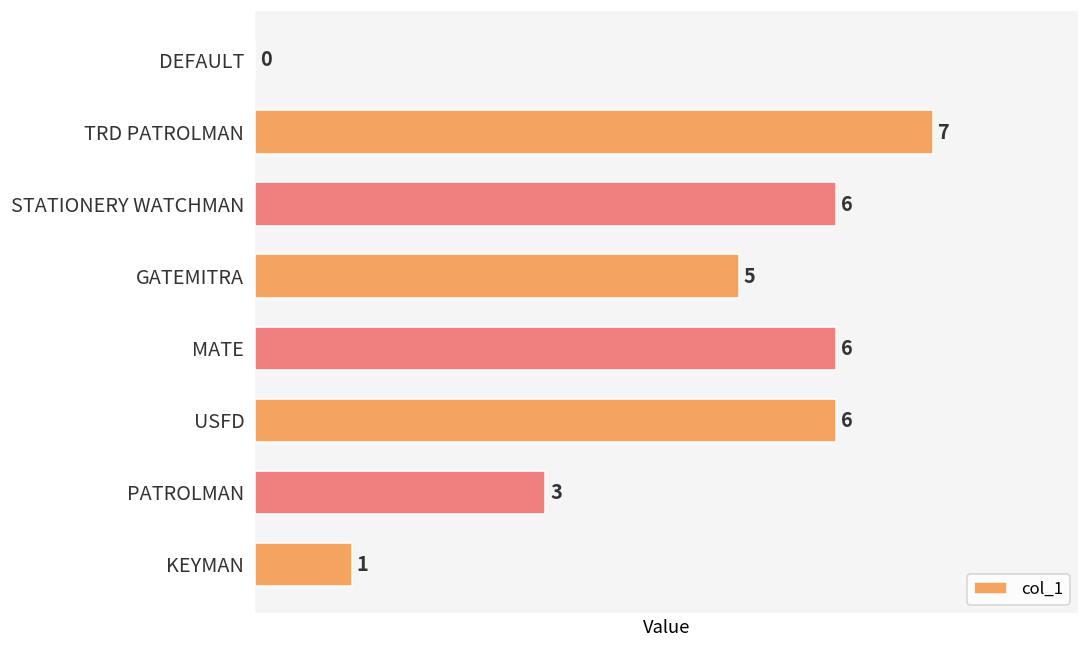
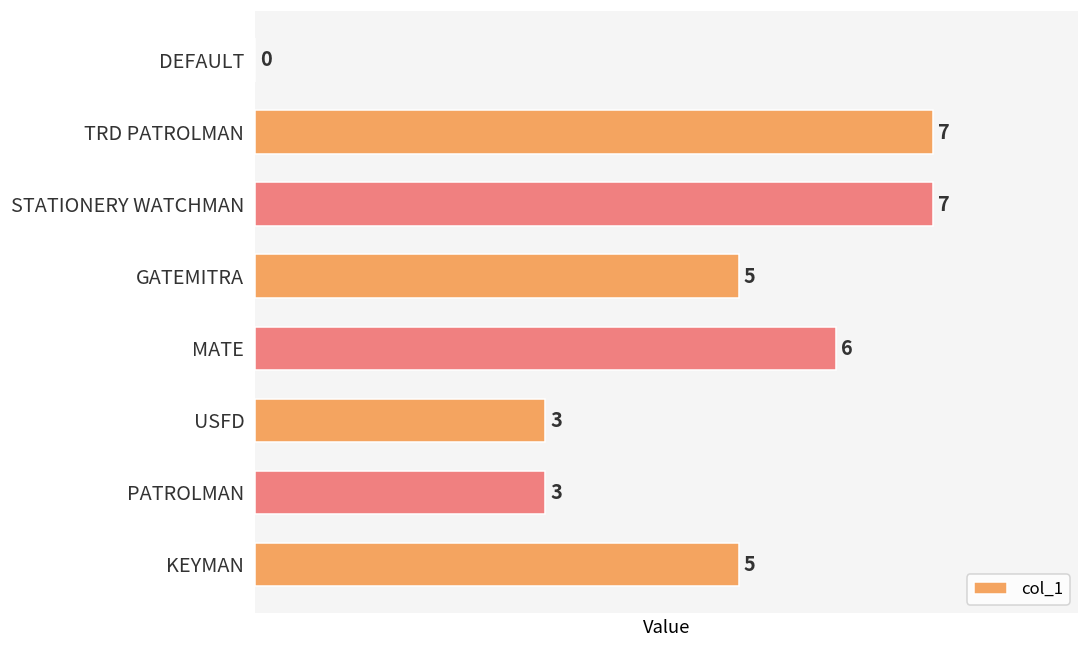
STATIONERY WATCHMAN: 6 -> 7
USFD: 6 -> 3
KEYMAN: 1 -> 5
